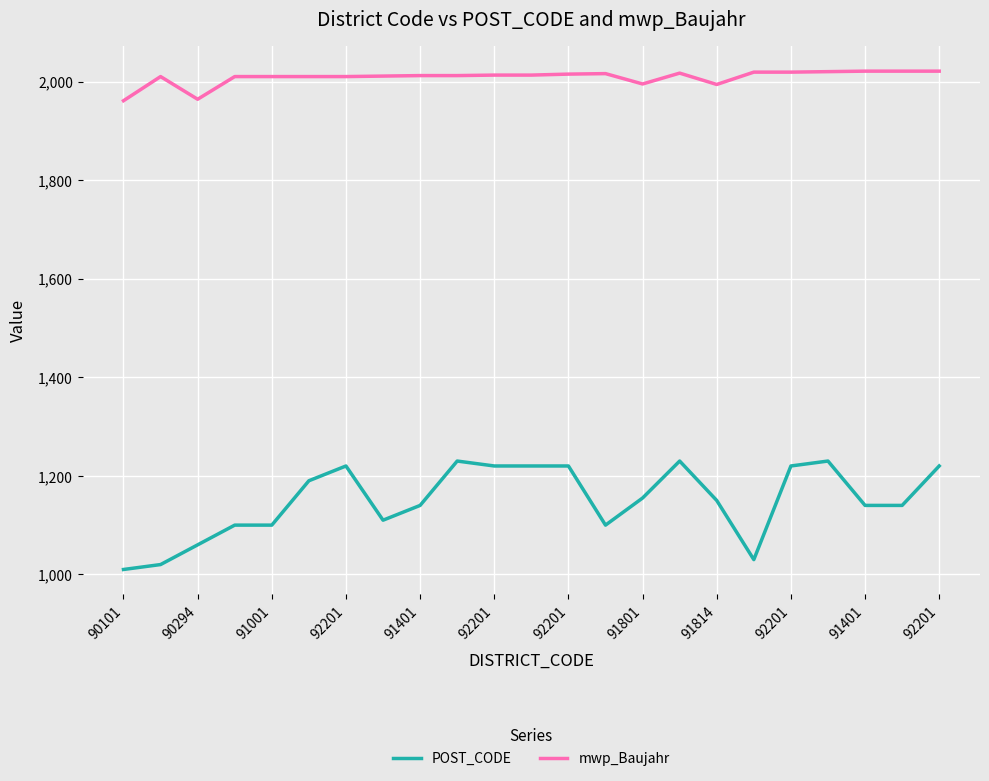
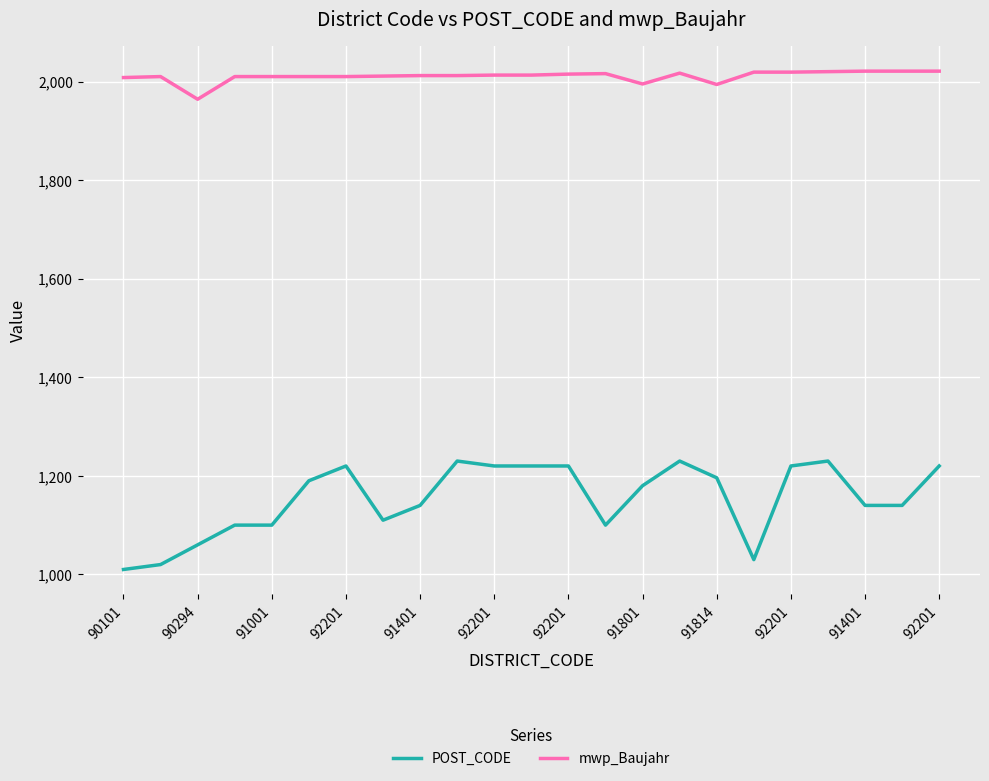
mwp_Baujahr, 90101: 1,960 -> 2,010
POST_CODE, 91801: 1,160 -> 1,180
POST_CODE, 91814: 1,150 -> 1,200
